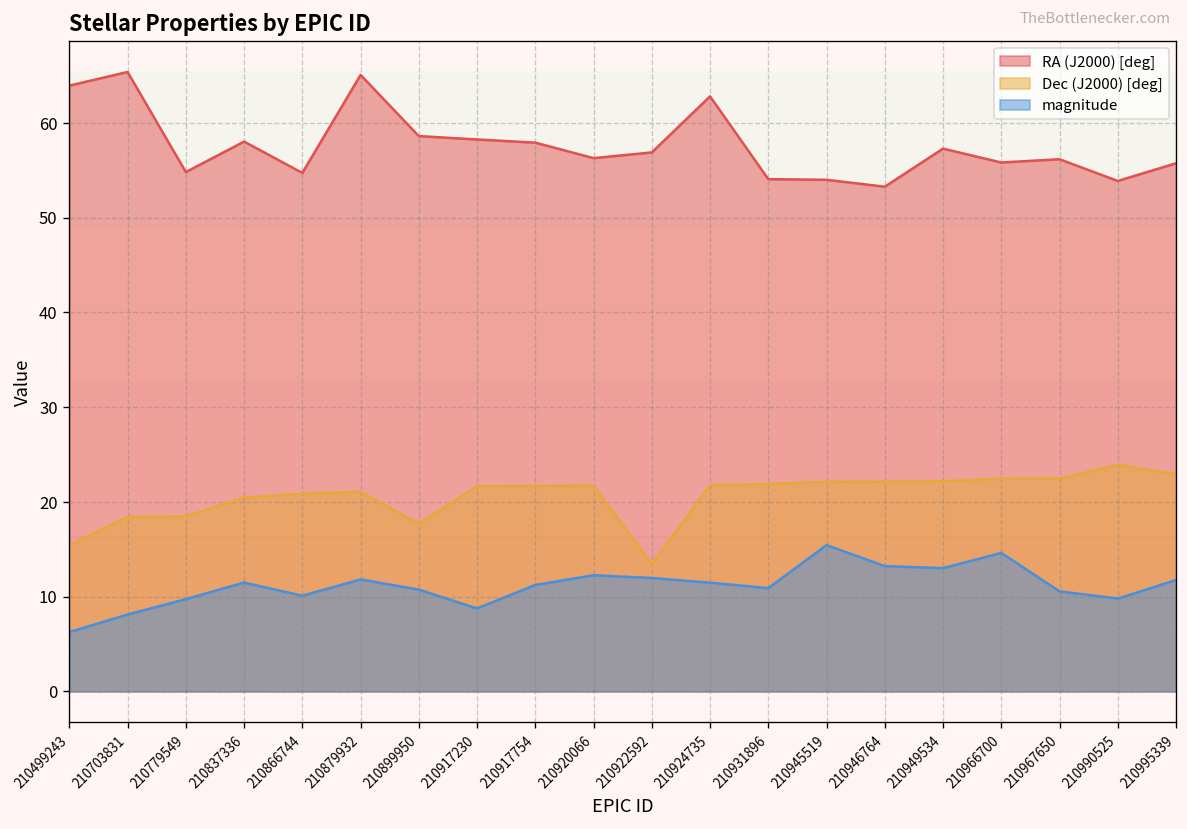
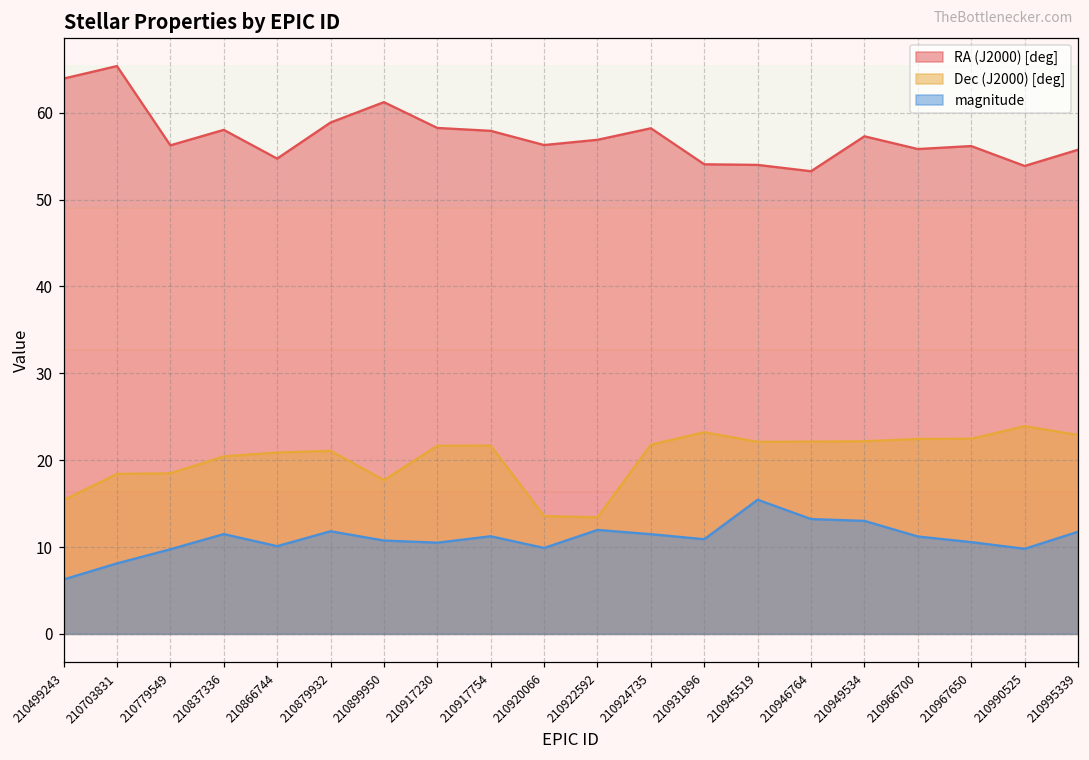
RA (J2000) [deg], 210779549: 55 -> 56
RA (J2000) [deg], 210879932: 65 -> 59
RA (J2000) [deg], 210899950: 59 -> 61
magnitude, 210917230: 9 -> 11
Dec (J2000) [deg], 210920066: 22 -> 14
magnitude, 210920066: 12 -> 10
RA (J2000) [deg], 210924735: 63 -> 58
Dec (J2000) [deg], 210931896: 22 -> 23
magnitude, 210966700: 15 -> 11
